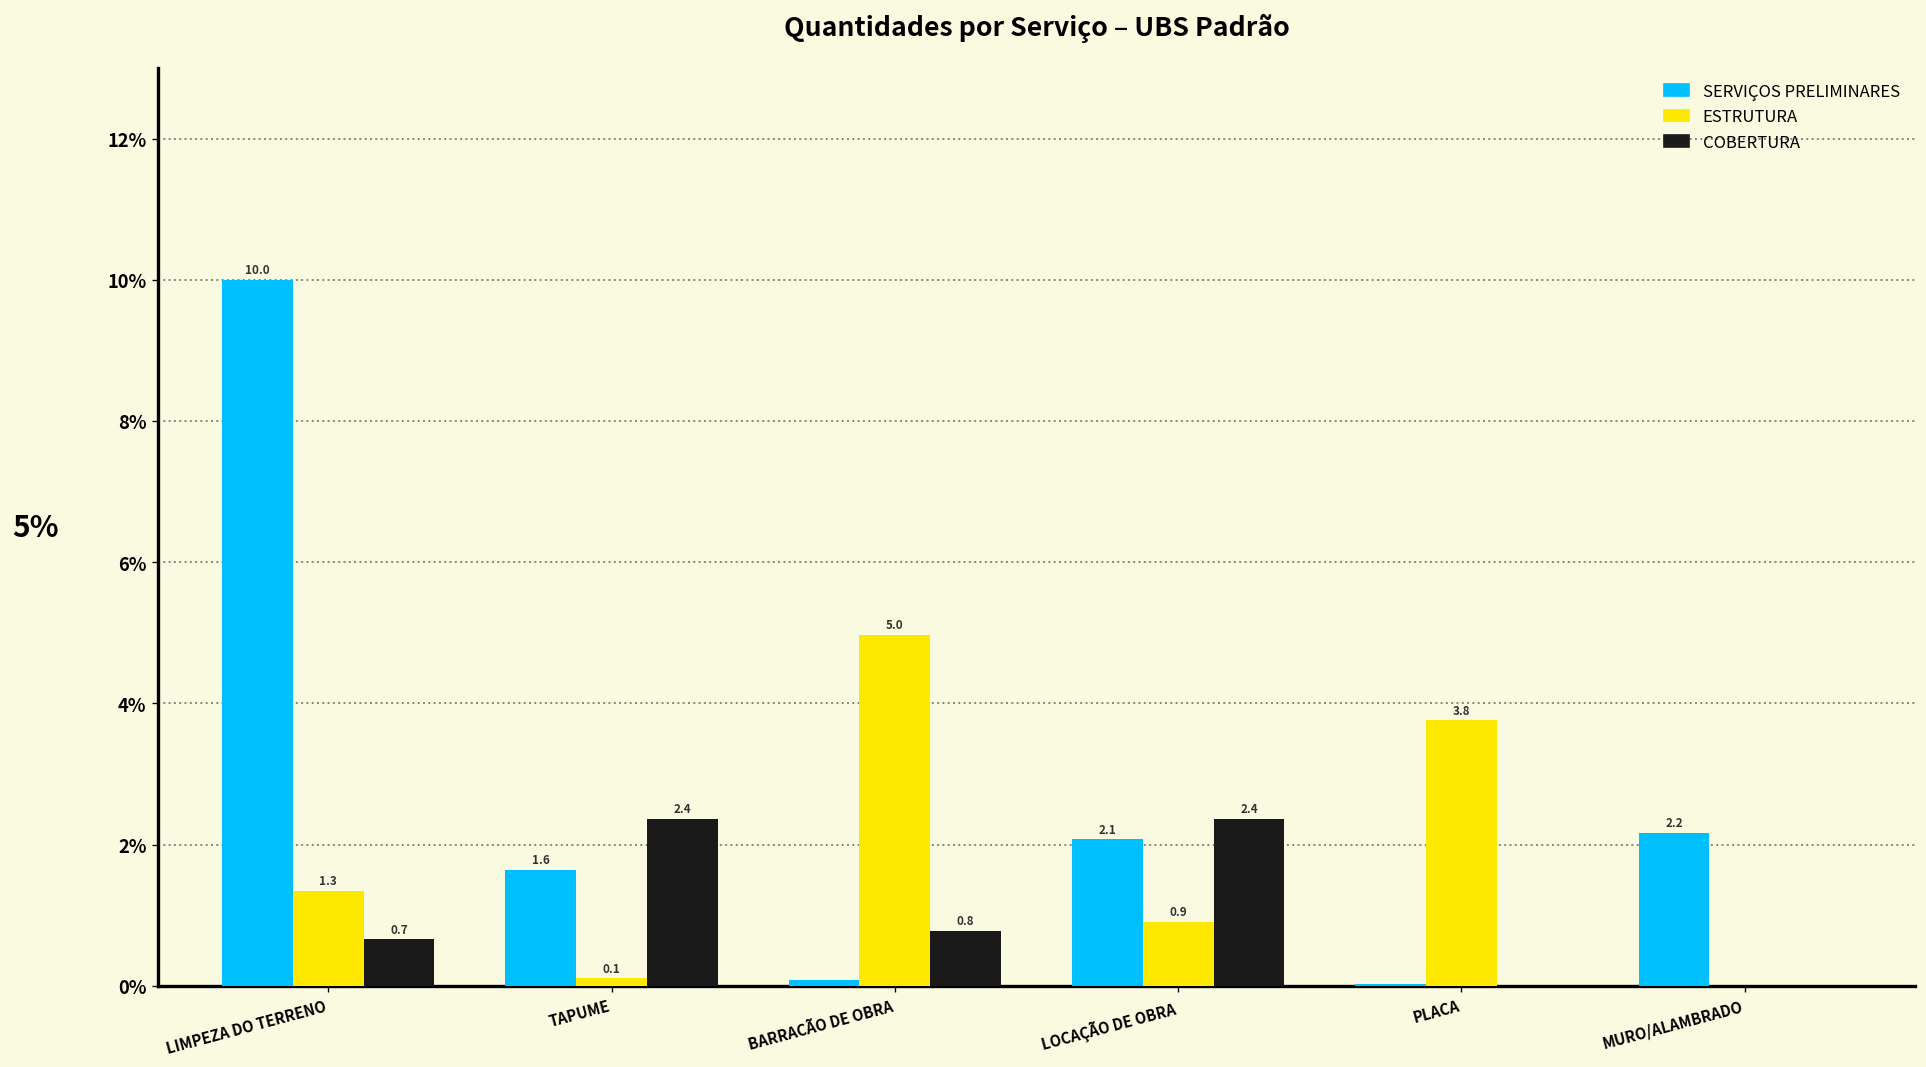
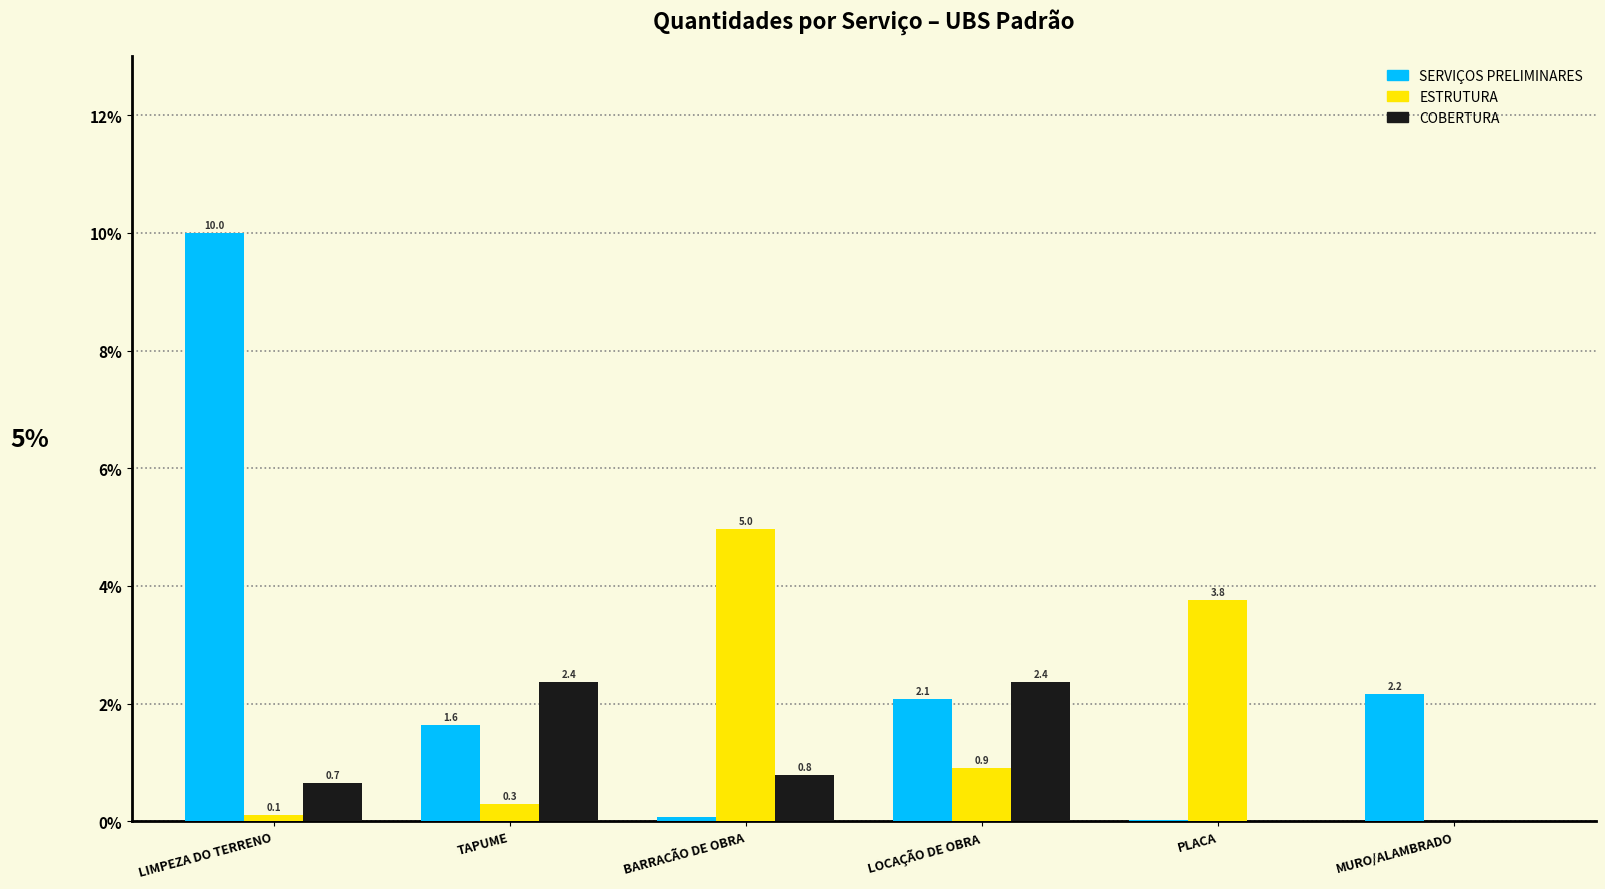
ESTRUTURA, LIMPEZA DO TERRENO: 1.3 -> 0.1
ESTRUTURA, TAPUME: 0.1 -> 0.3
